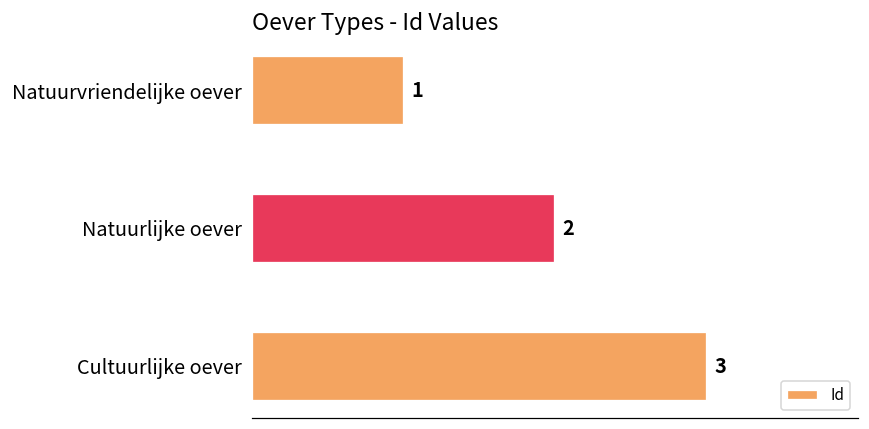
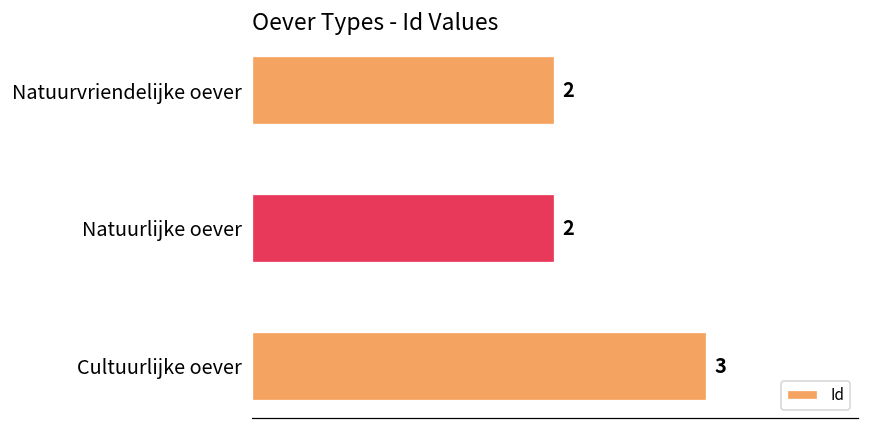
Natuurvriendelijke oever: 1 -> 2
